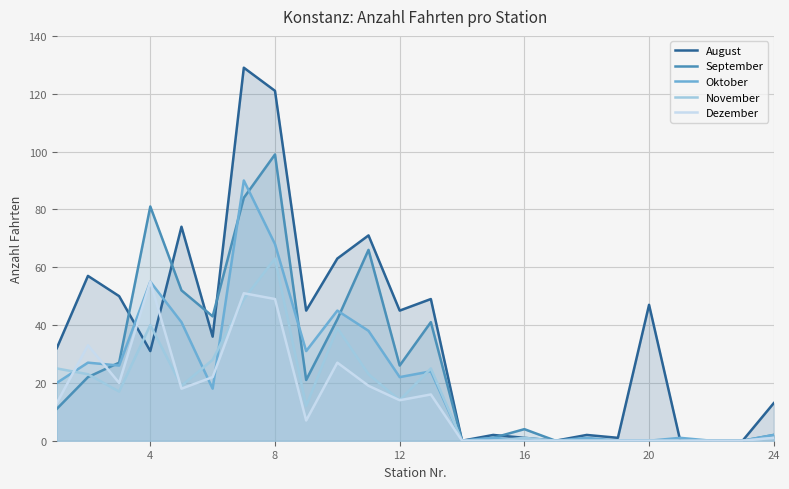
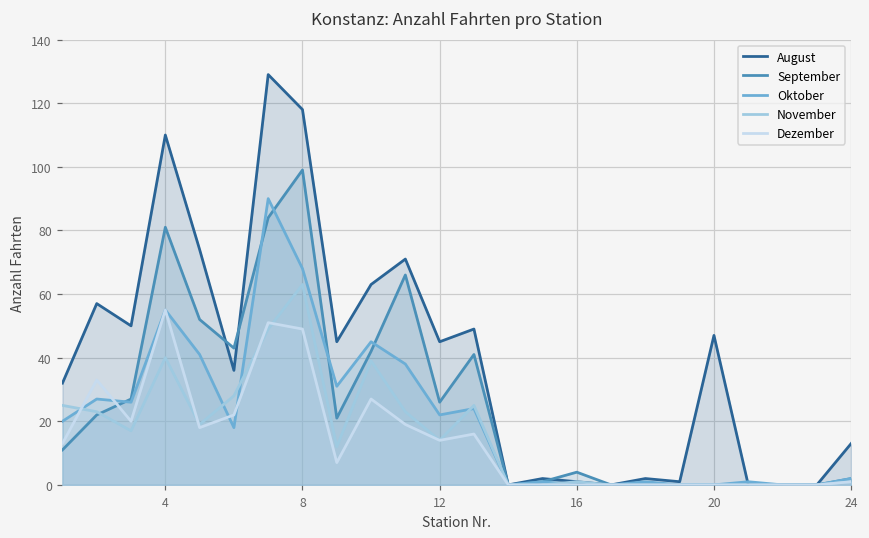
August, 4: 31 -> 110
August, 8: 121 -> 118
